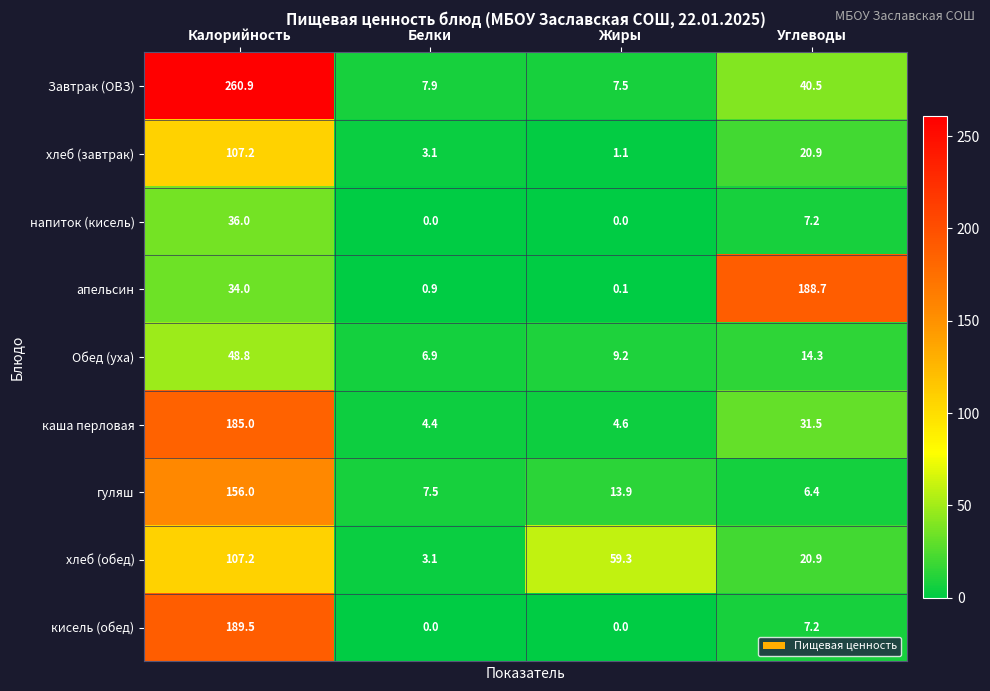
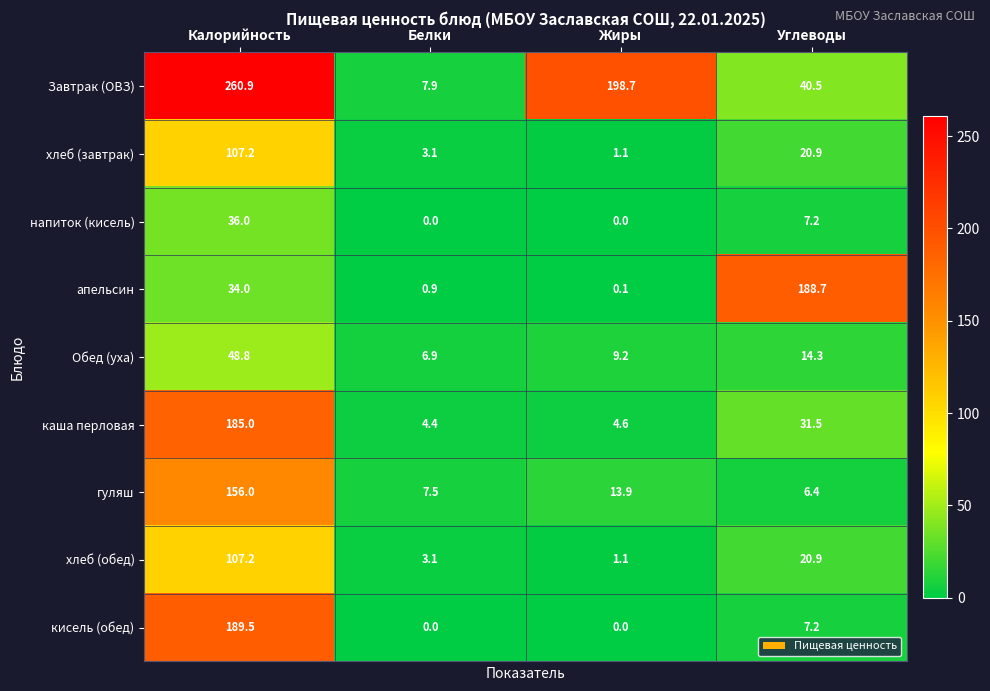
Завтрак (ОВЗ), Жиры: 7.5 -> 198.7
хлеб (обед), Жиры: 59.3 -> 1.1
